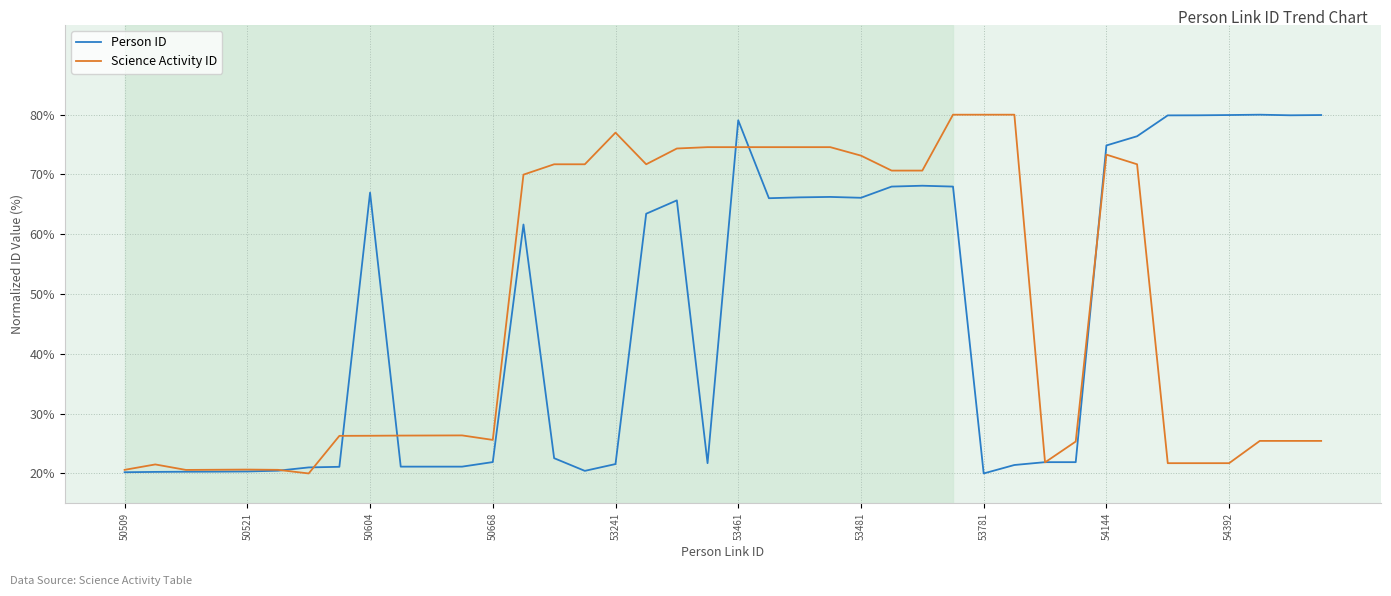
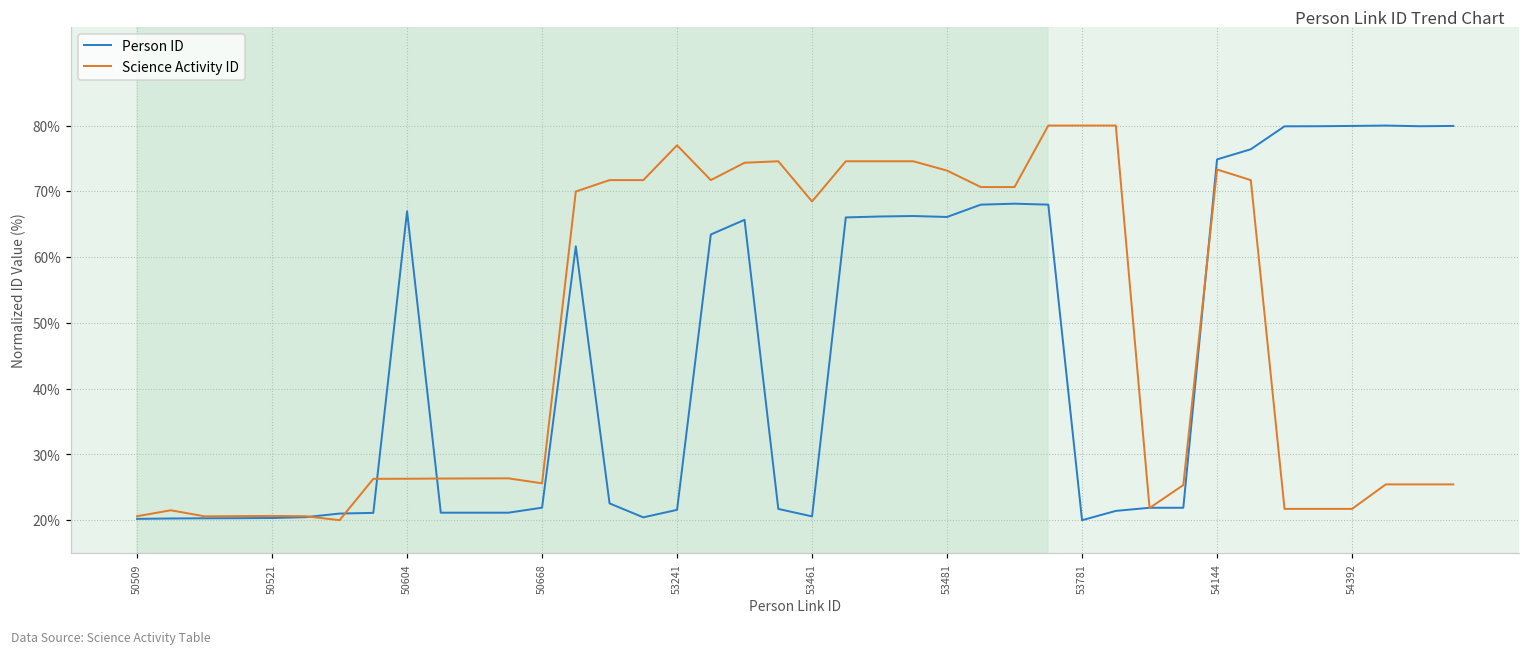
Person ID, 53461: 79% -> 21%
Science Activity ID, 53461: 75% -> 68%
